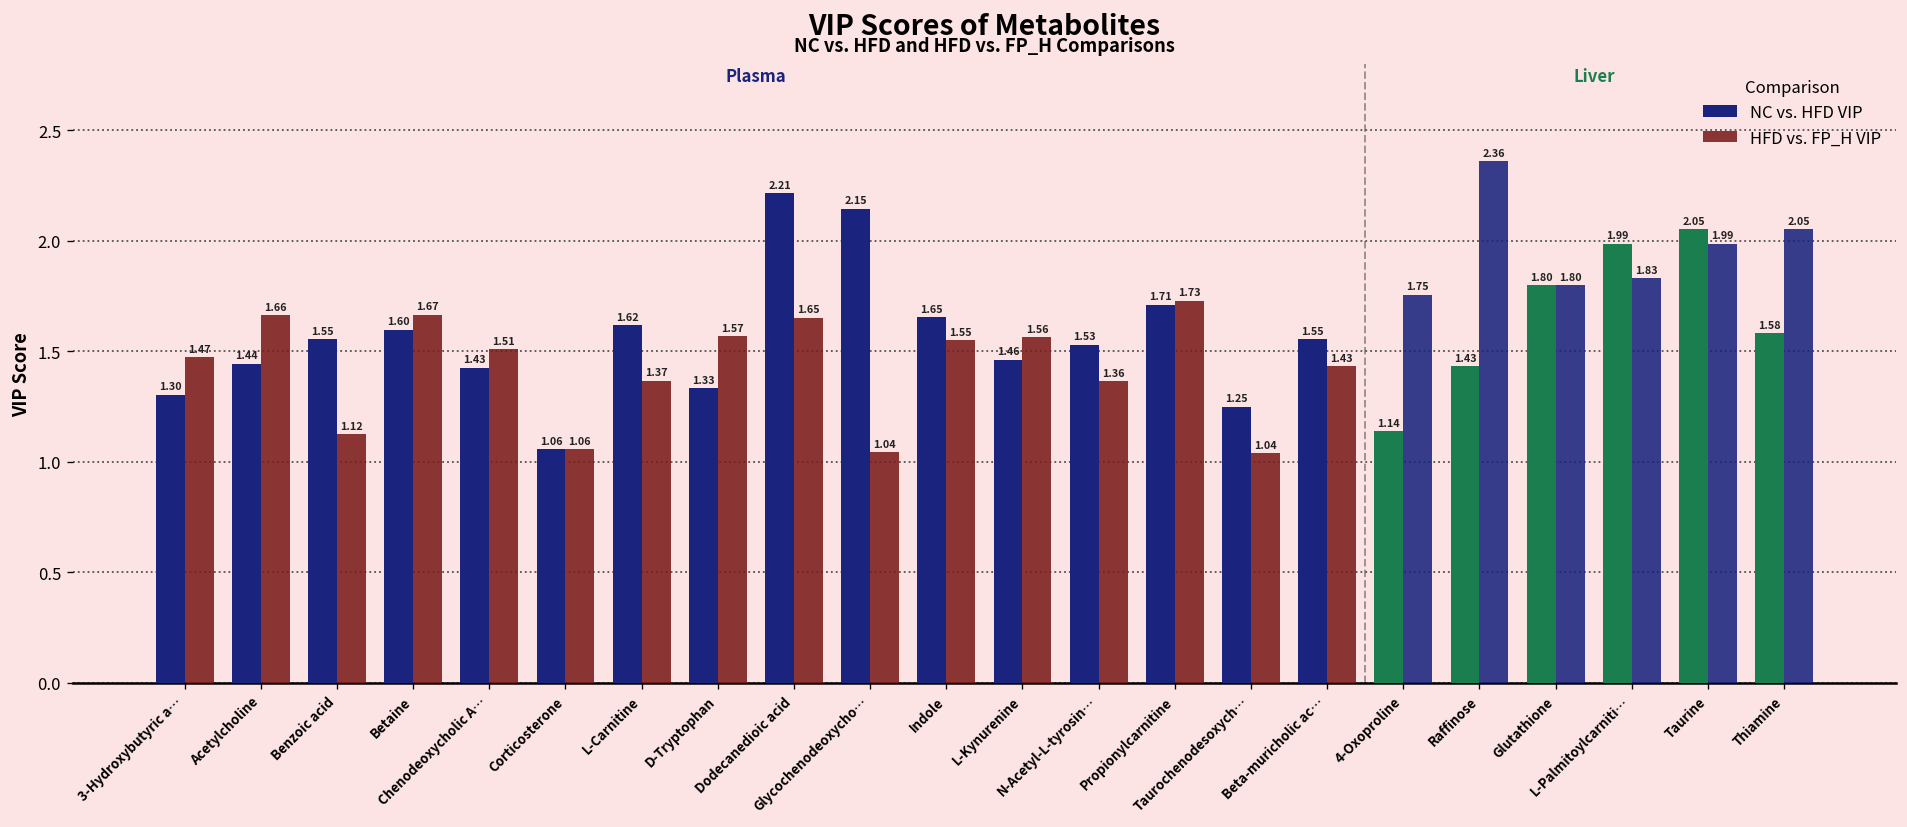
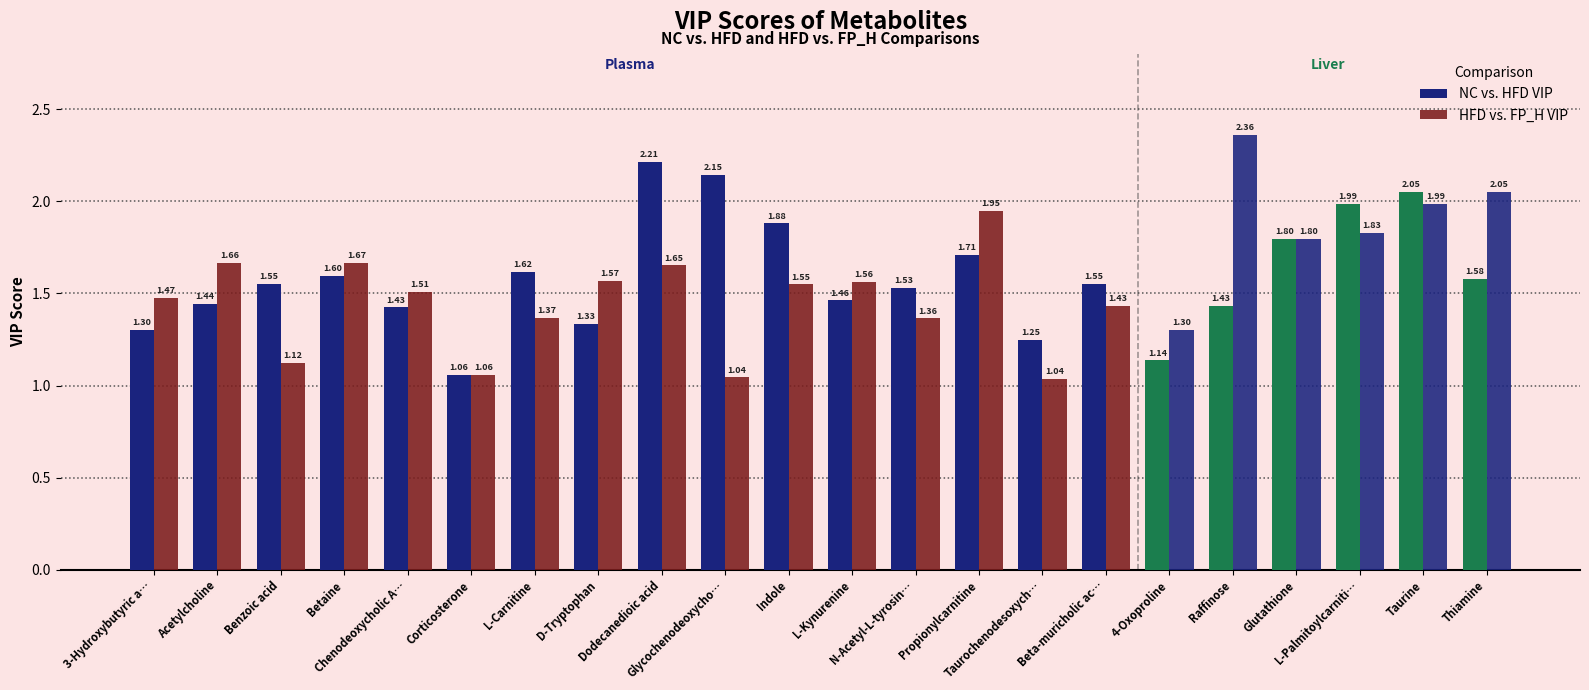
NC vs. HFD VIP, Indole: 1.65 -> 1.88
HFD vs. FP_H VIP, Propionylcarnitine: 1.73 -> 1.95
HFD vs. FP_H VIP, 4-Oxoproline: 1.75 -> 1.30
